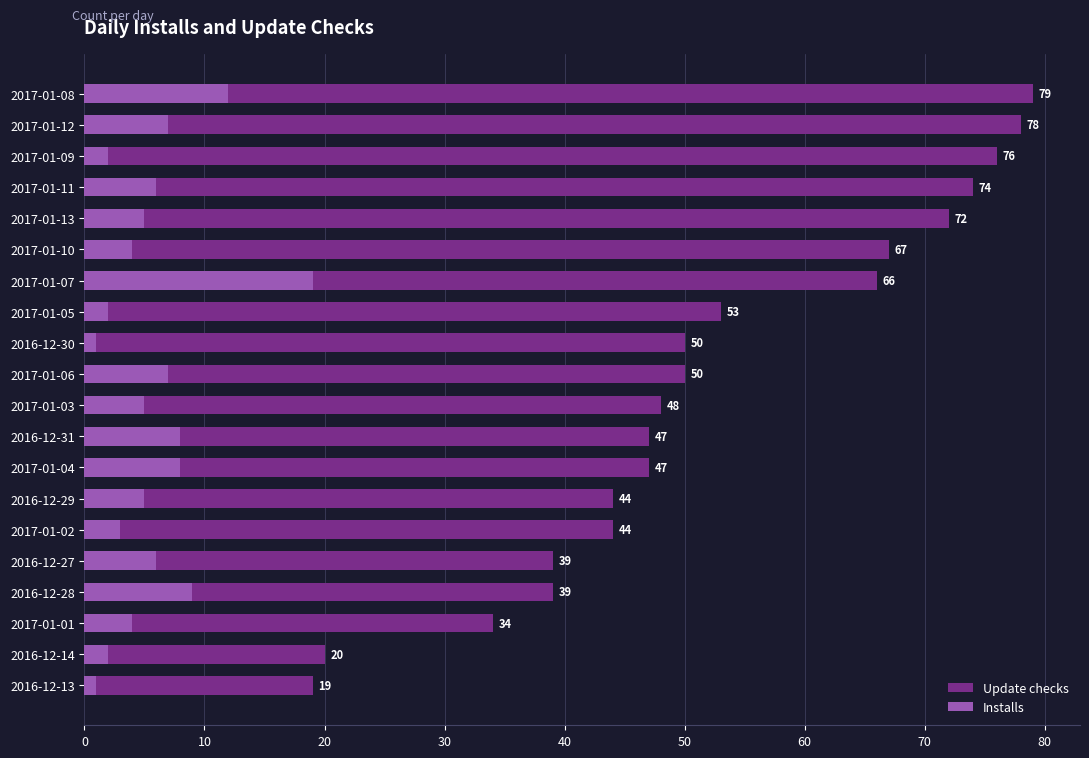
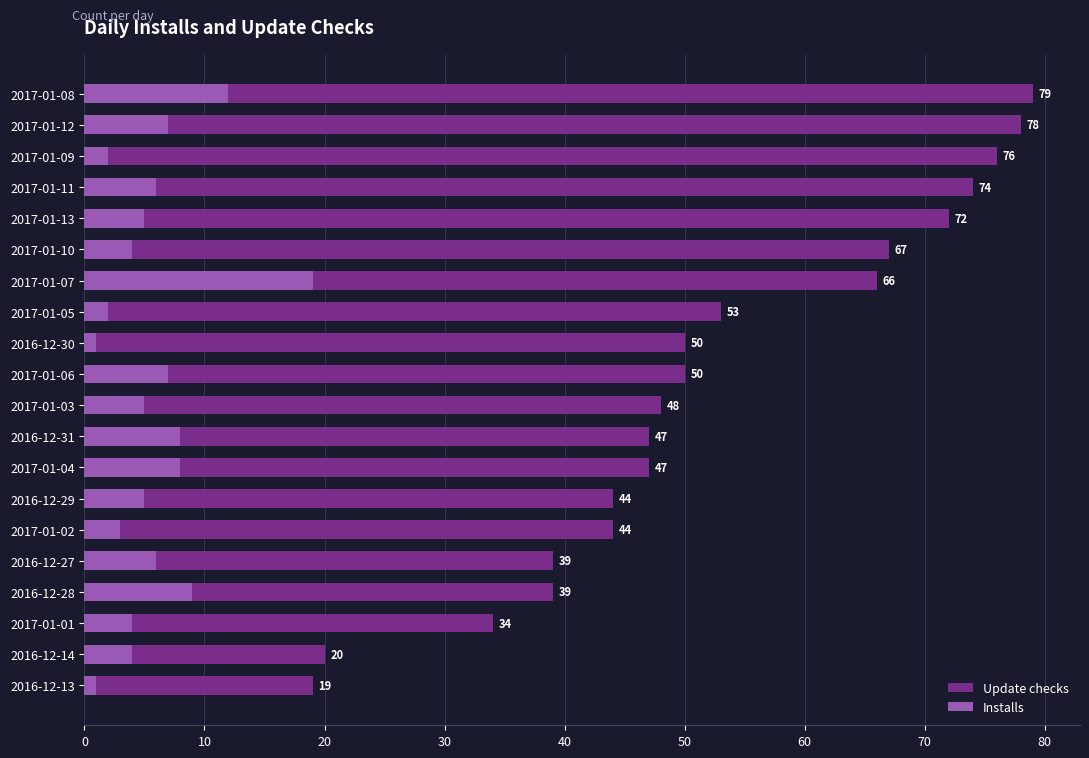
Installs, 2016-12-14: 2 -> 4
